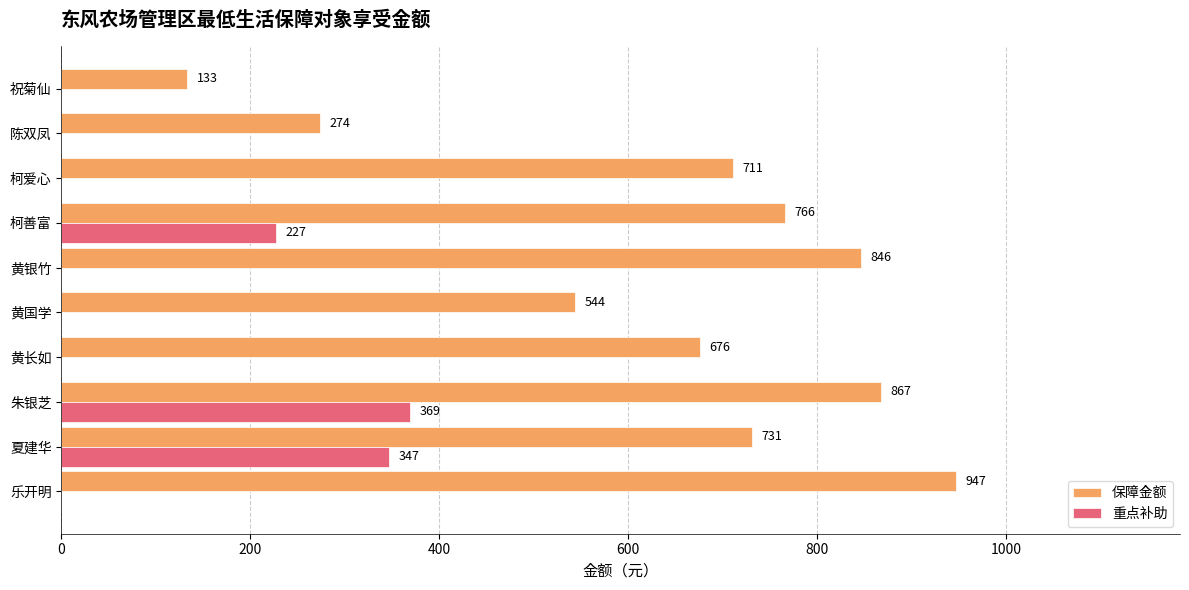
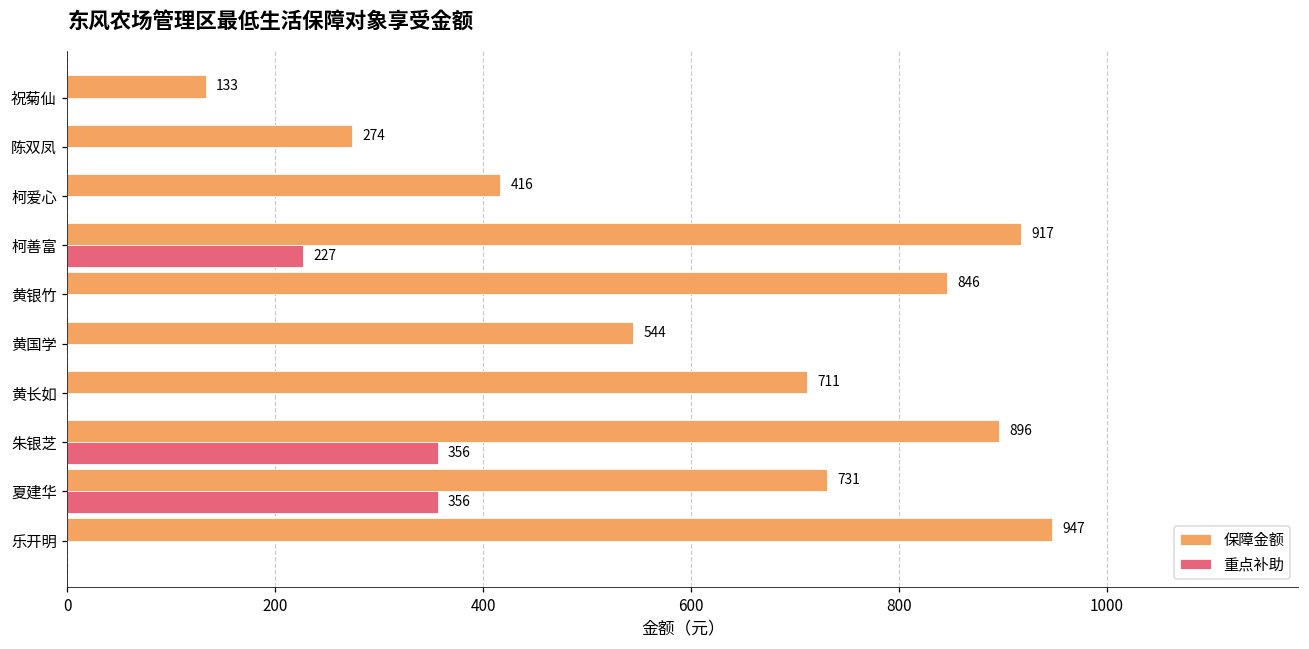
保障金额, 柯爱心: 711 -> 416
保障金额, 柯善富: 766 -> 917
保障金额, 黄长如: 676 -> 711
保障金额, 朱银芝: 867 -> 896
重点补助, 朱银芝: 369 -> 356
重点补助, 夏建华: 347 -> 356
